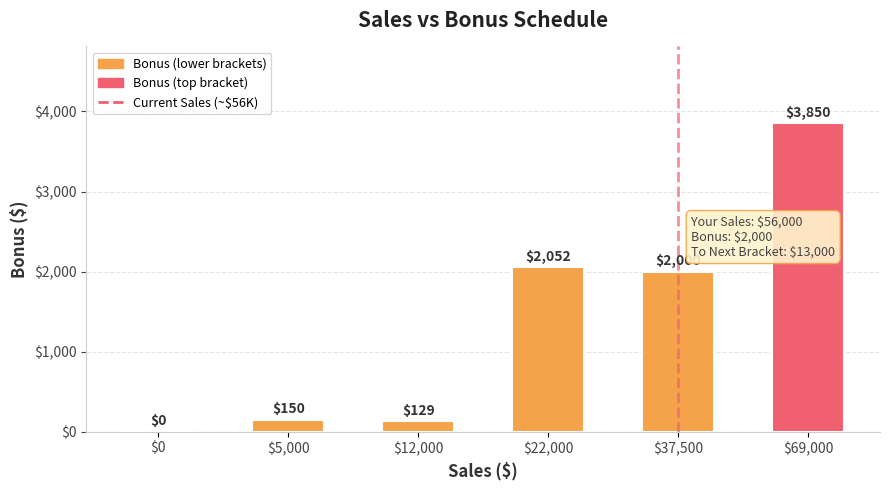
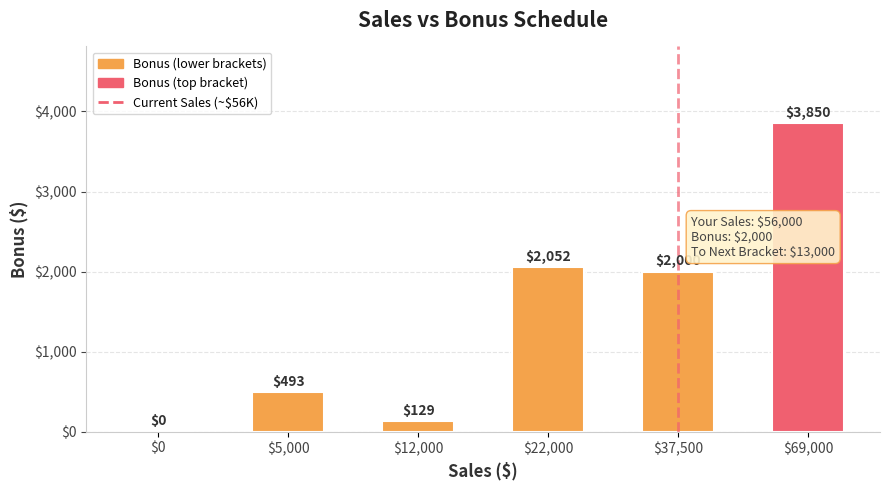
$5,000: $150 -> $493
